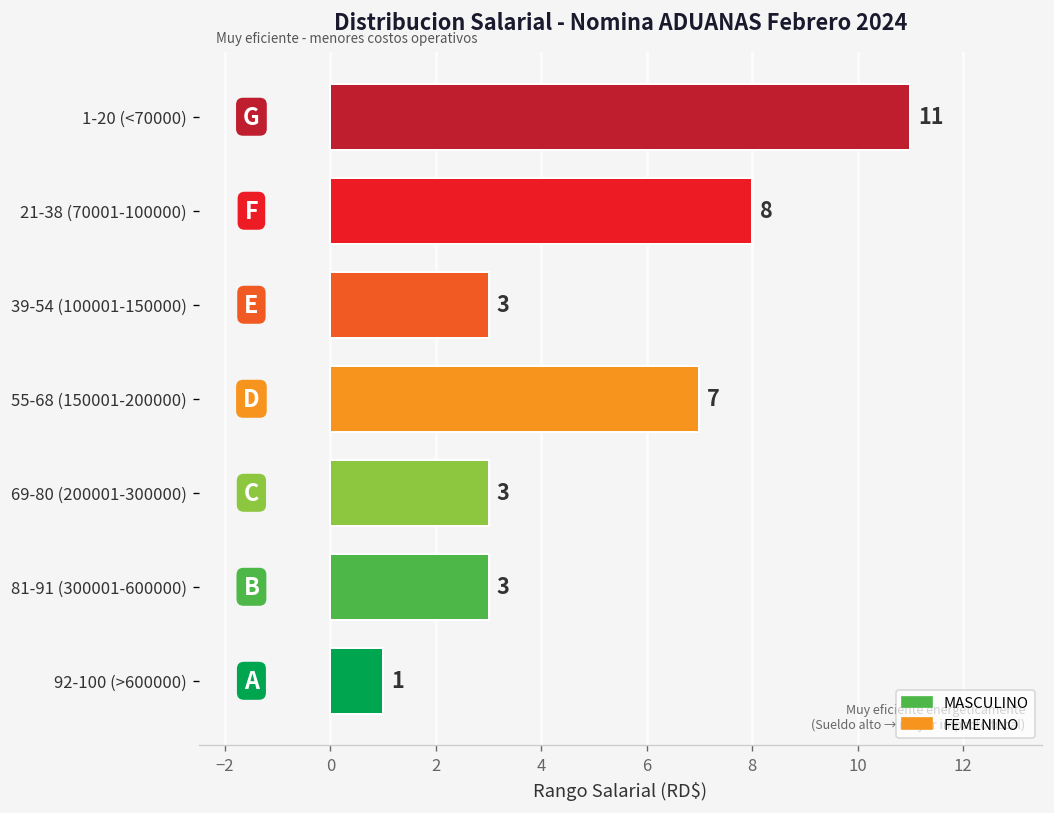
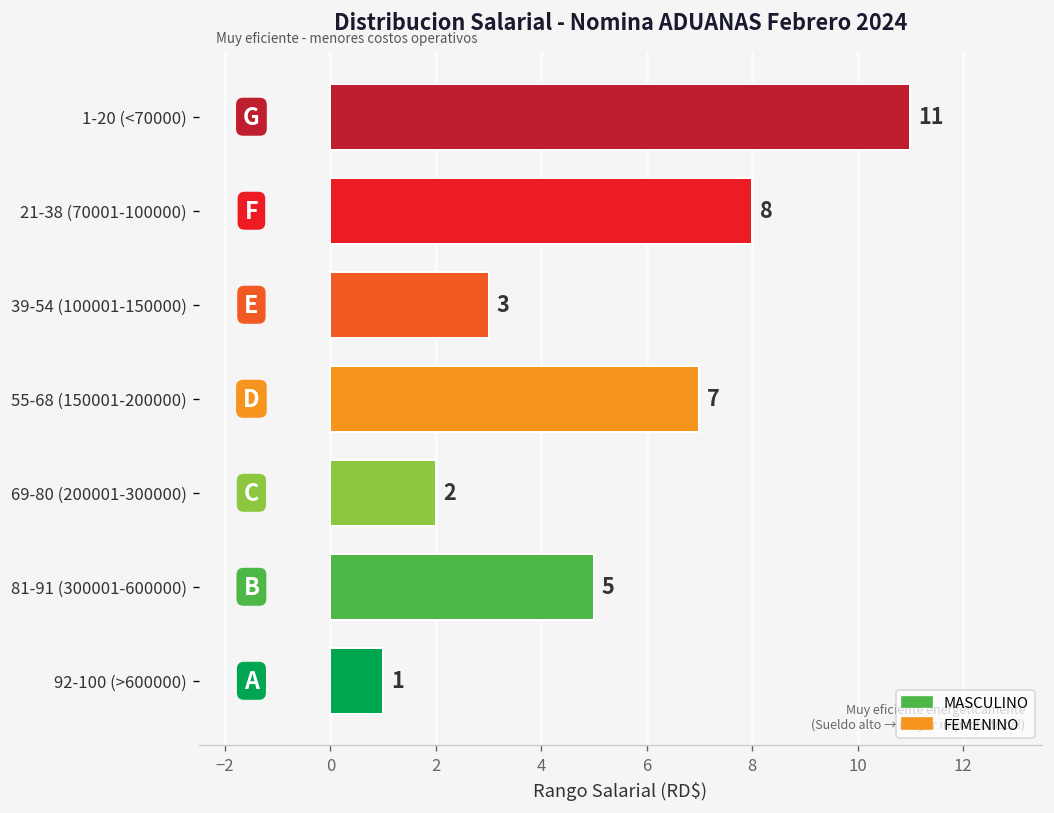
69-80 (200001-300000): 3 -> 2
81-91 (300001-600000): 3 -> 5
